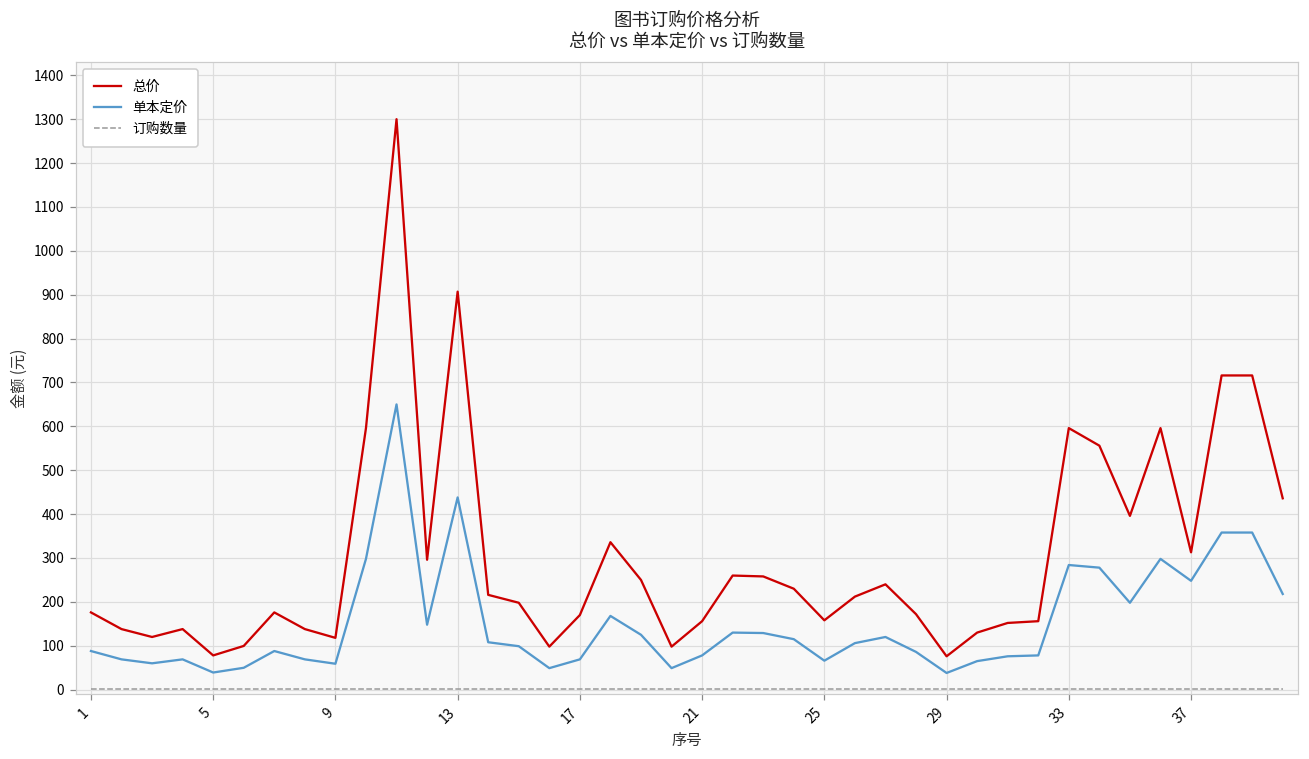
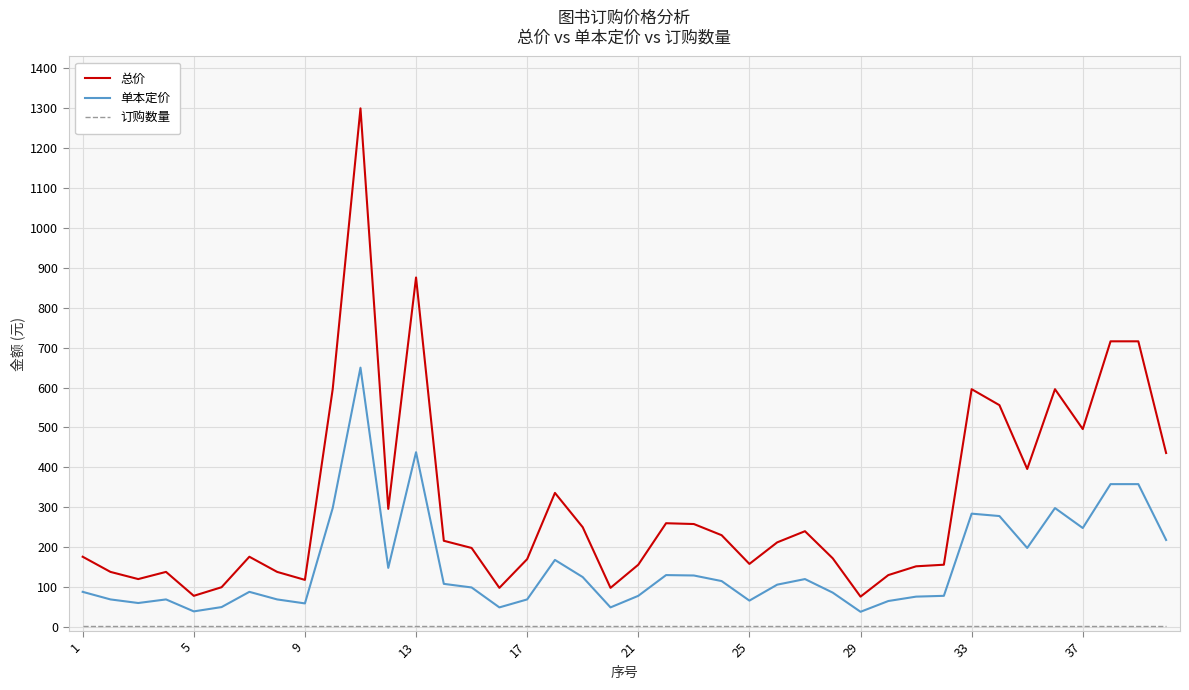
总价, 13: 910 -> 880
总价, 37: 310 -> 500
